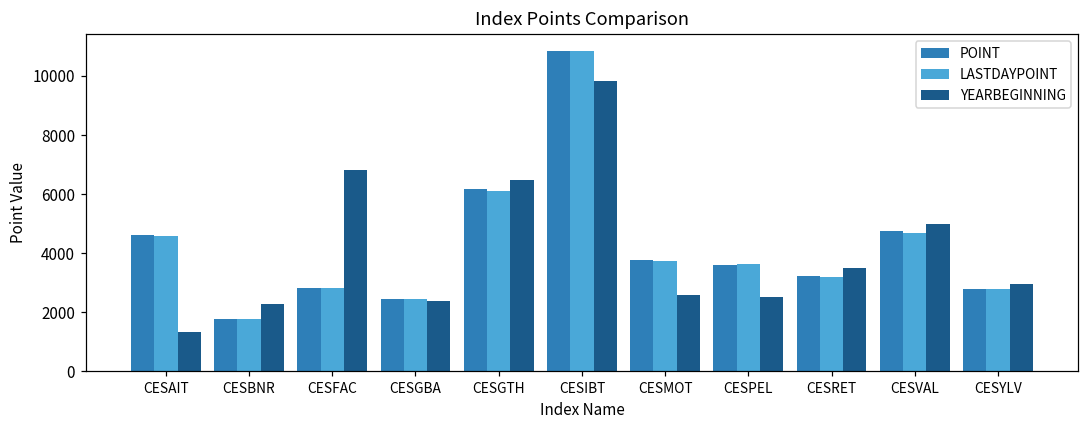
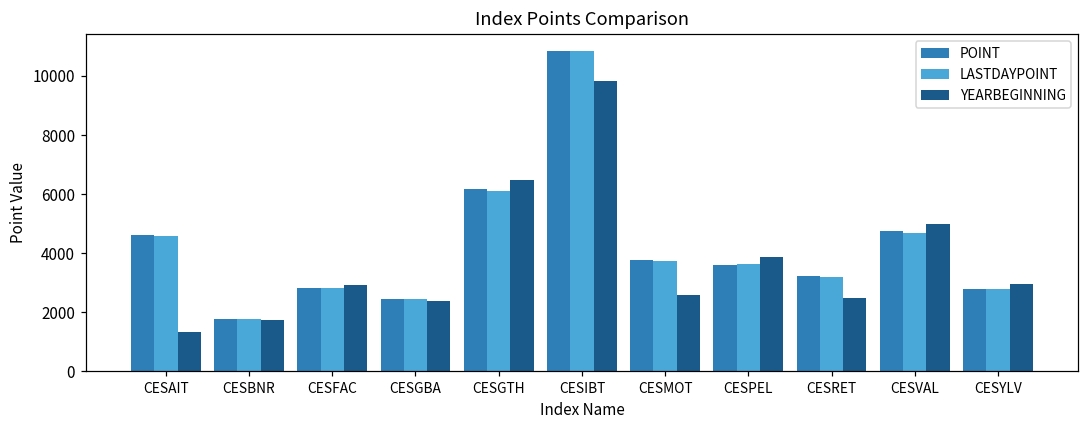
YEARBEGINNING, CESBNR: 2300 -> 1700
YEARBEGINNING, CESFAC: 6800 -> 2900
YEARBEGINNING, CESPEL: 2500 -> 3900
YEARBEGINNING, CESRET: 3500 -> 2500
